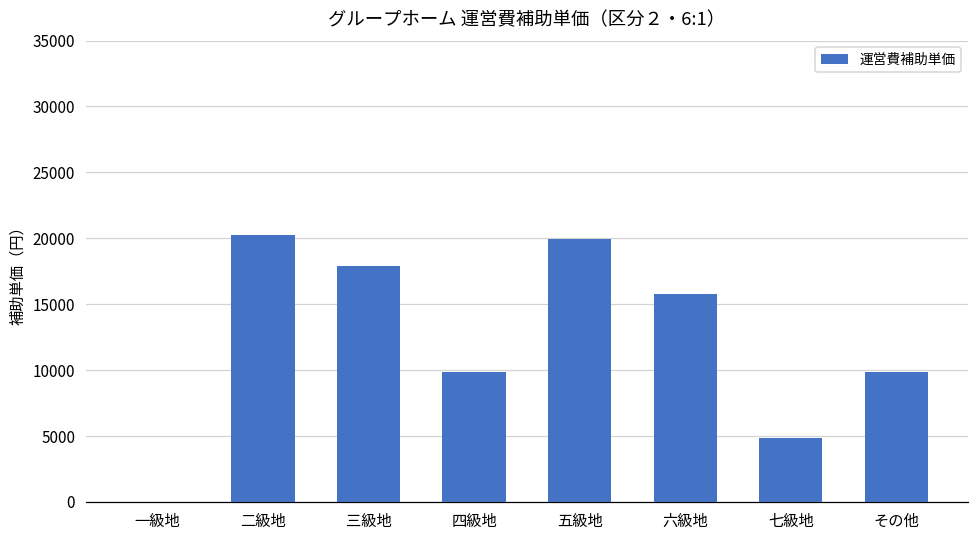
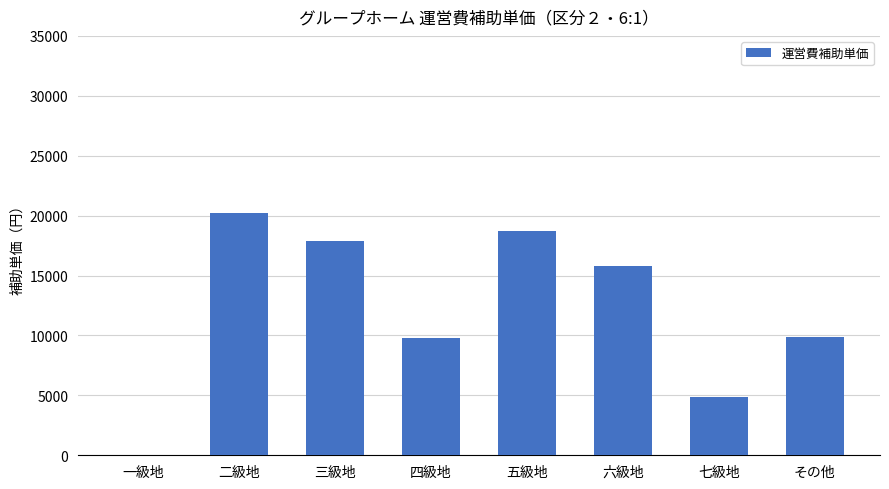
五級地: 20000 -> 18800
